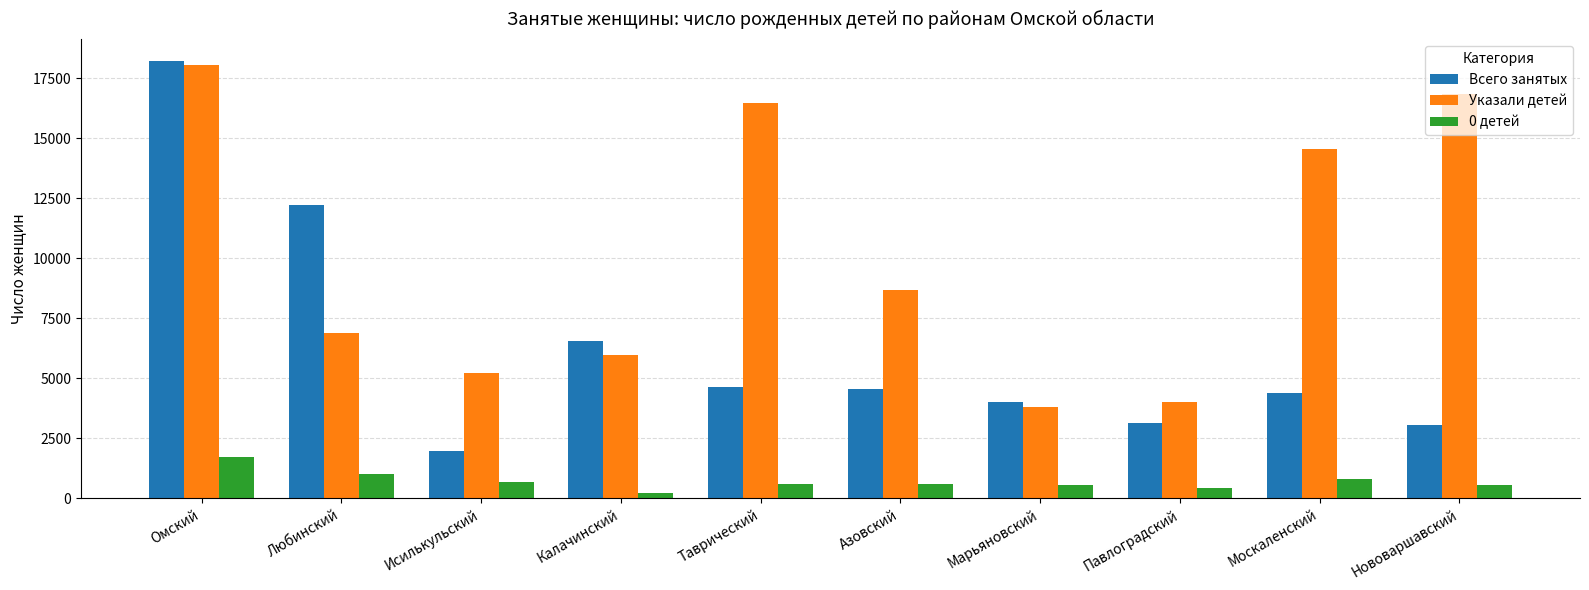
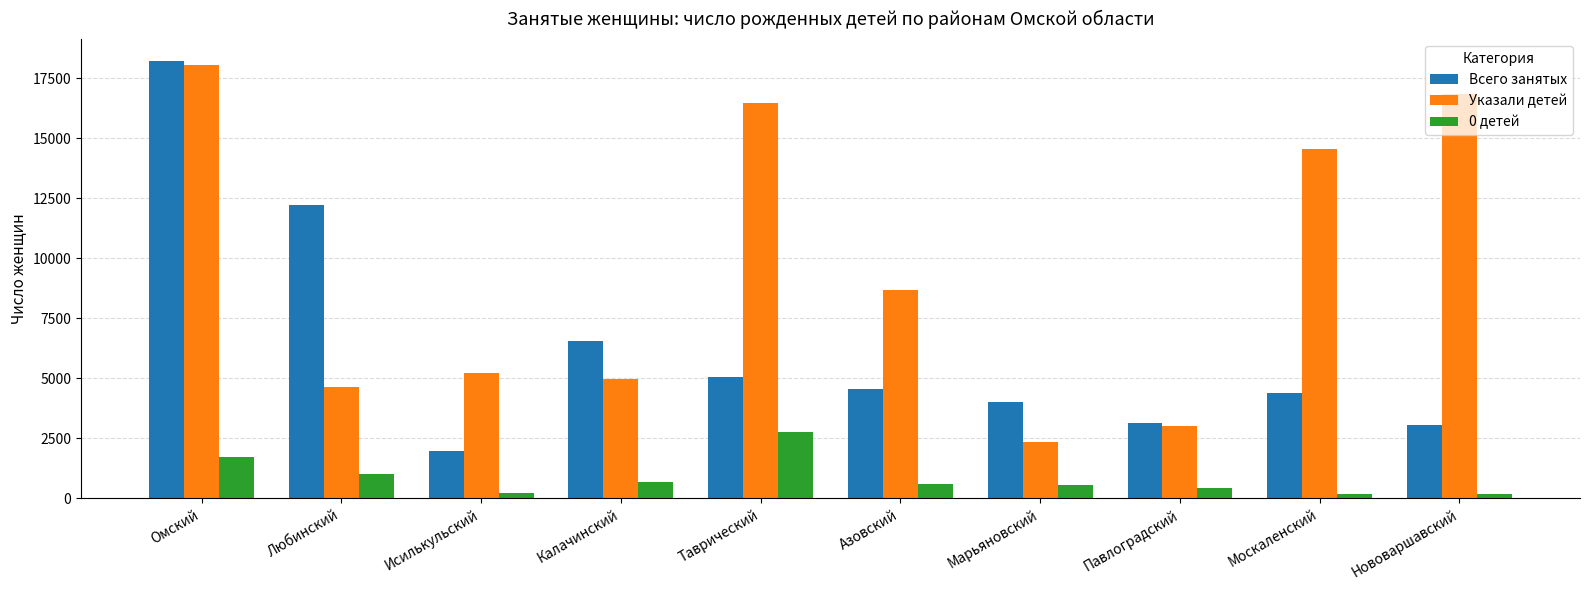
Указали детей, Любинский: 6900 -> 4700
0 детей, Исилькульский: 700 -> 200
Указали детей, Калачинский: 6000 -> 5000
0 детей, Калачинский: 200 -> 700
Всего занятых, Таврический: 4600 -> 5100
0 детей, Таврический: 600 -> 2800
Указали детей, Марьяновский: 3800 -> 2400
Указали детей, Павлоградский: 4000 -> 3000
0 детей, Москаленский: 800 -> 200
0 детей, Нововаршавский: 500 -> 200
